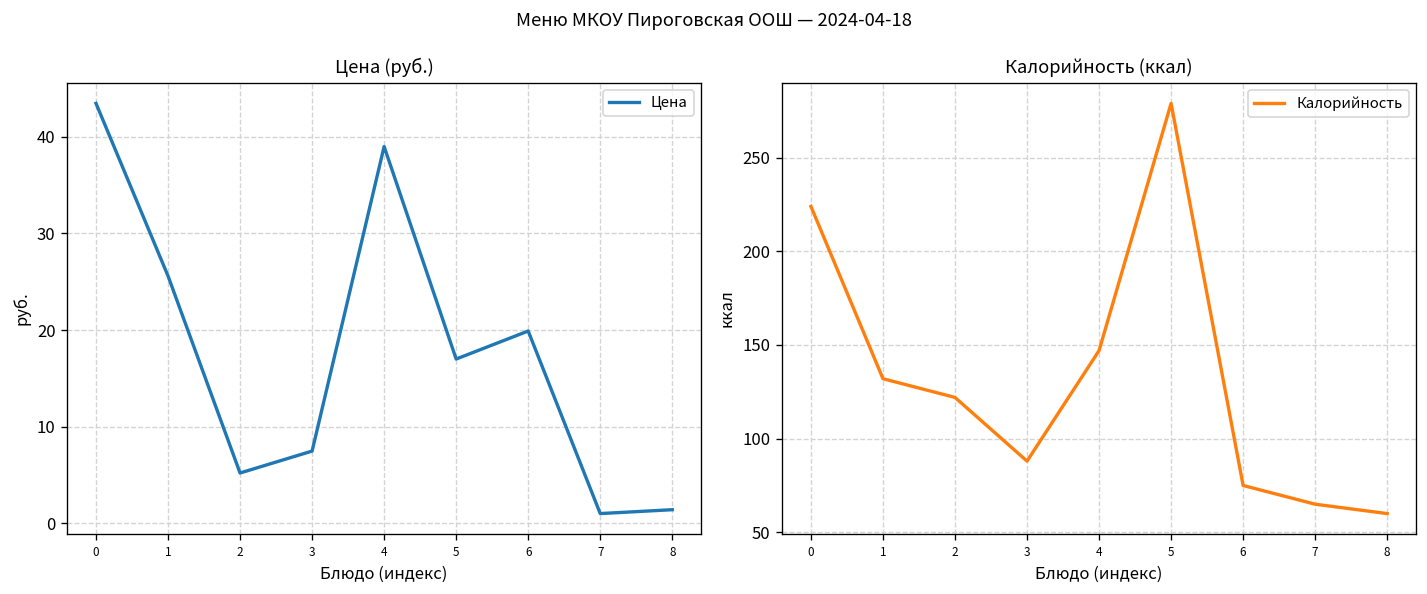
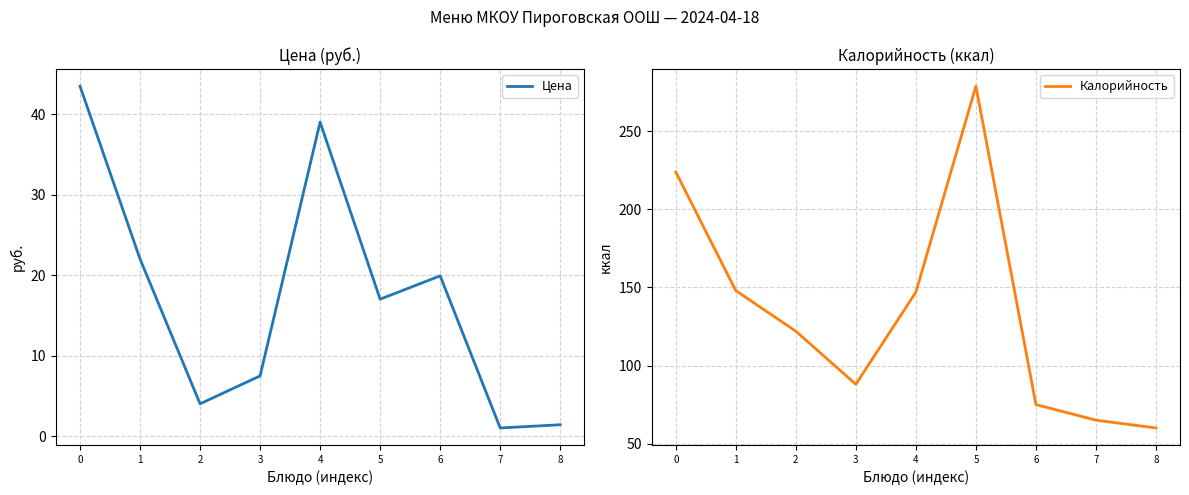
Цена (руб.), 1: 26 -> 22
Цена (руб.), 2: 5 -> 4
Калорийность (ккал), 1: 132 -> 148
